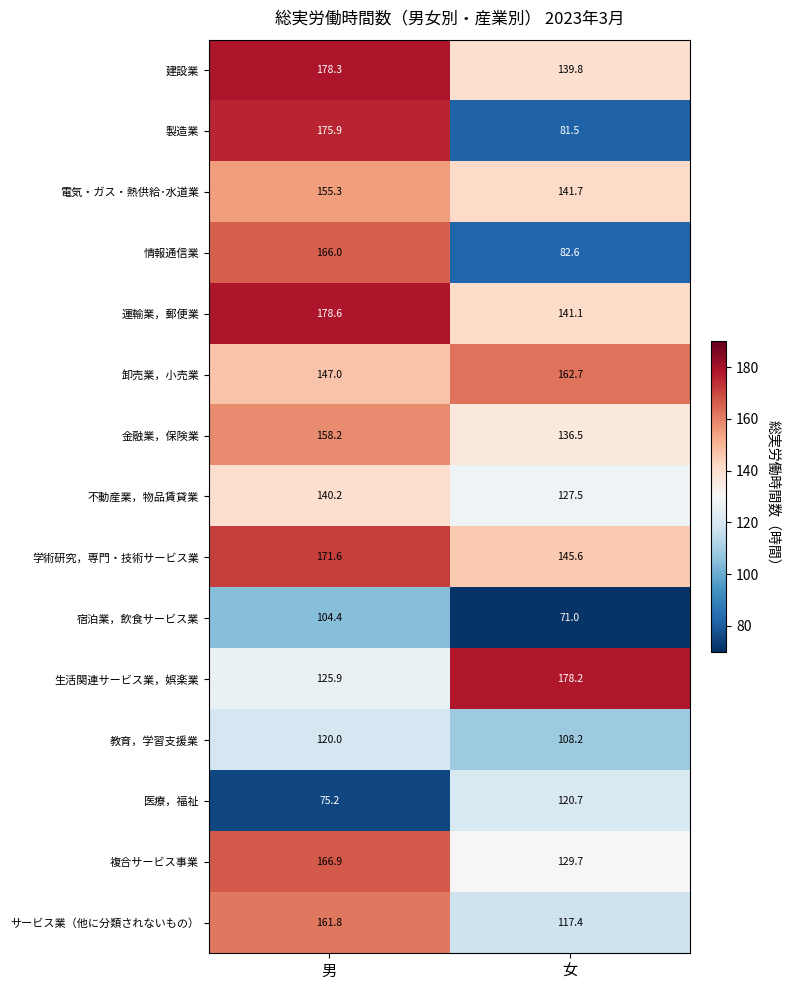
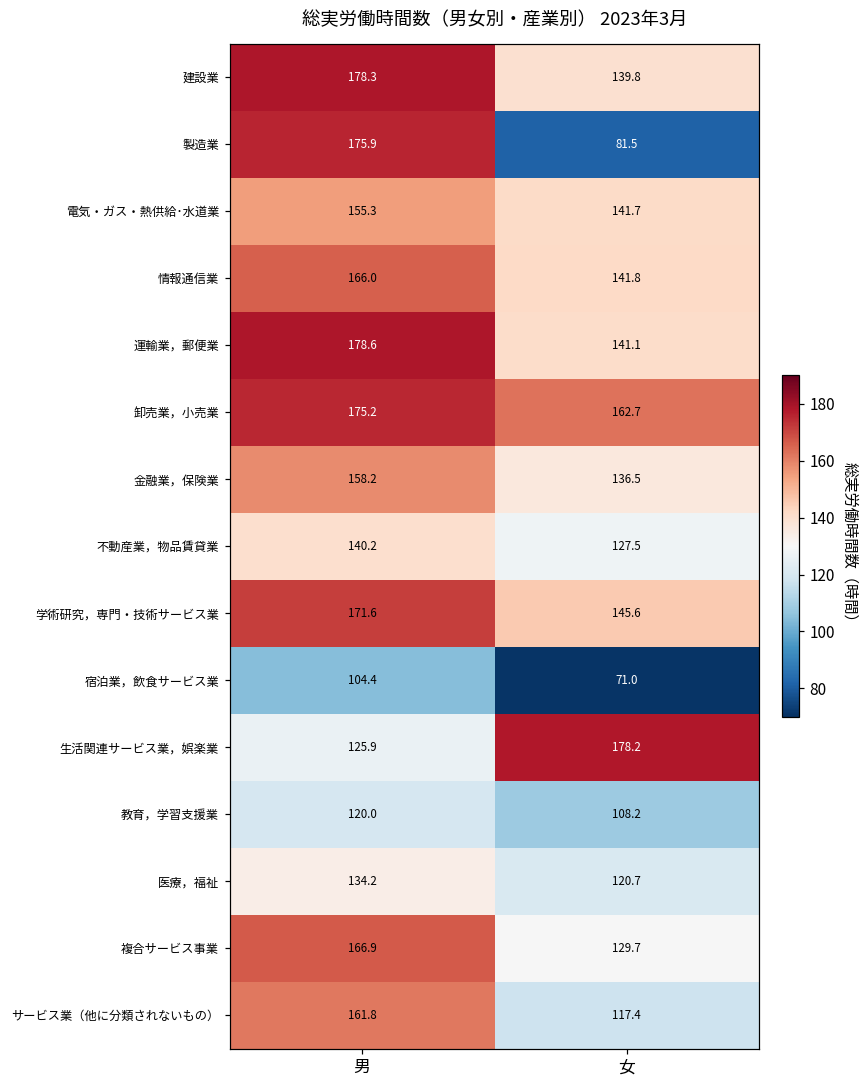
情報通信業, 女: 82.6 -> 141.8
卸売業，小売業, 男: 147.0 -> 175.2
医療，福祉, 男: 75.2 -> 134.2
